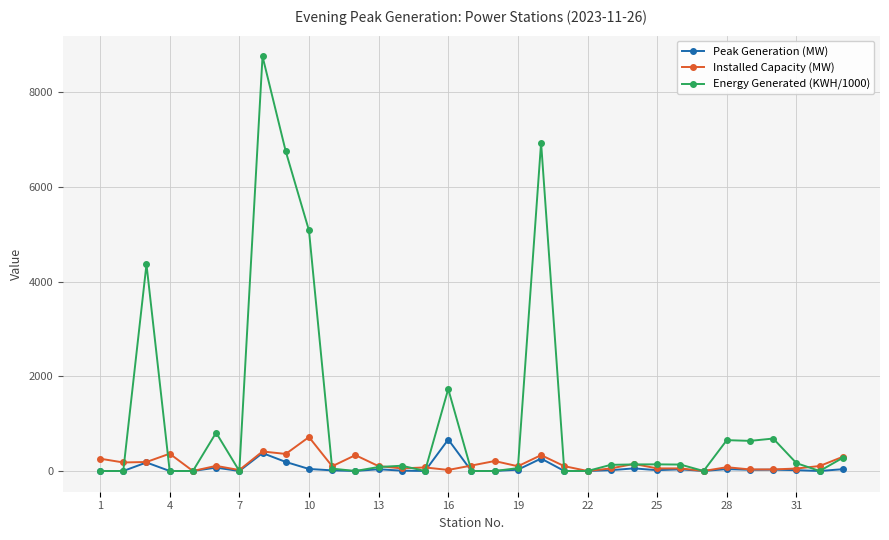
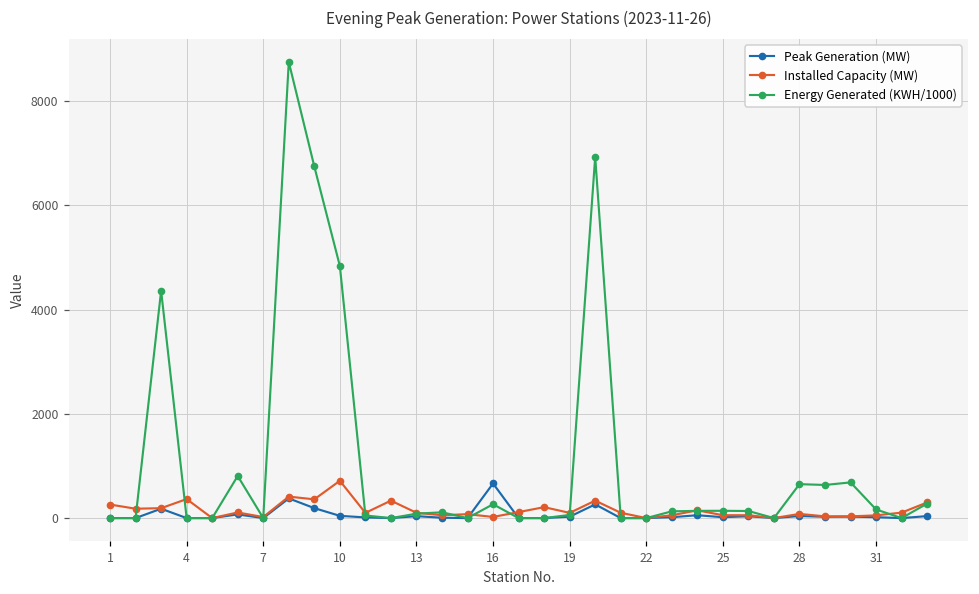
Energy Generated (KWH/1000), 10: 5100 -> 4800
Energy Generated (KWH/1000), 16: 1700 -> 300
